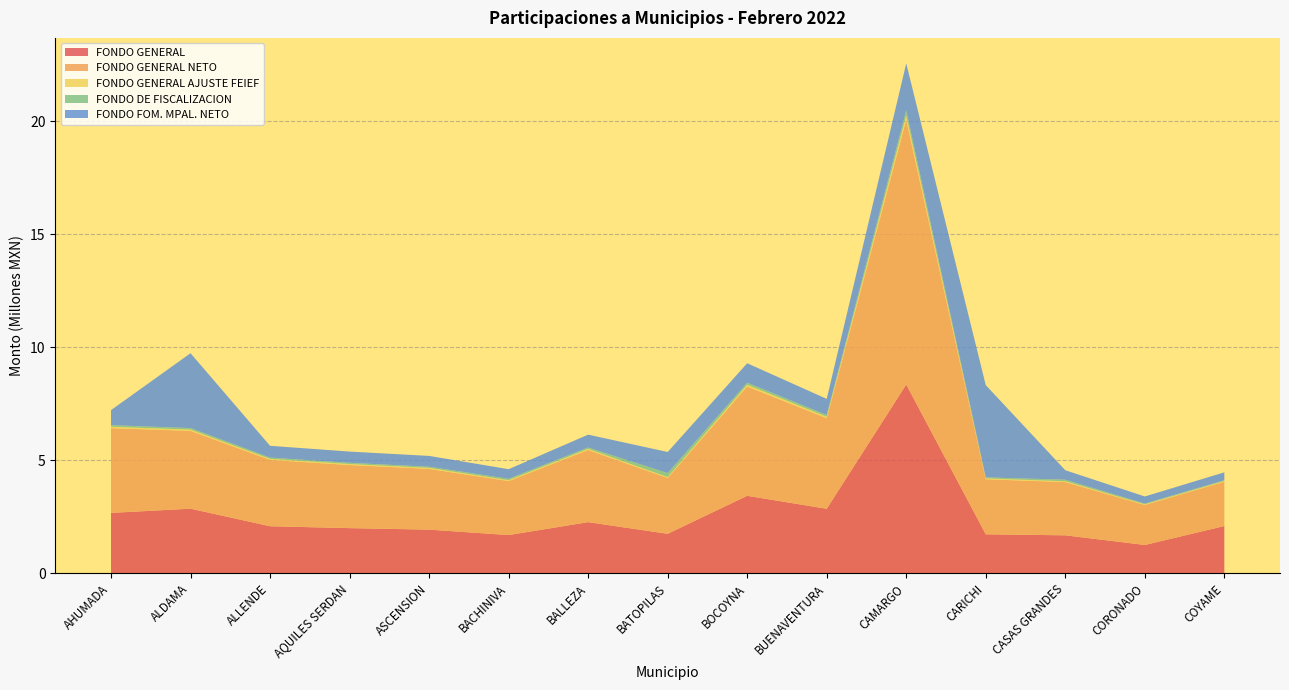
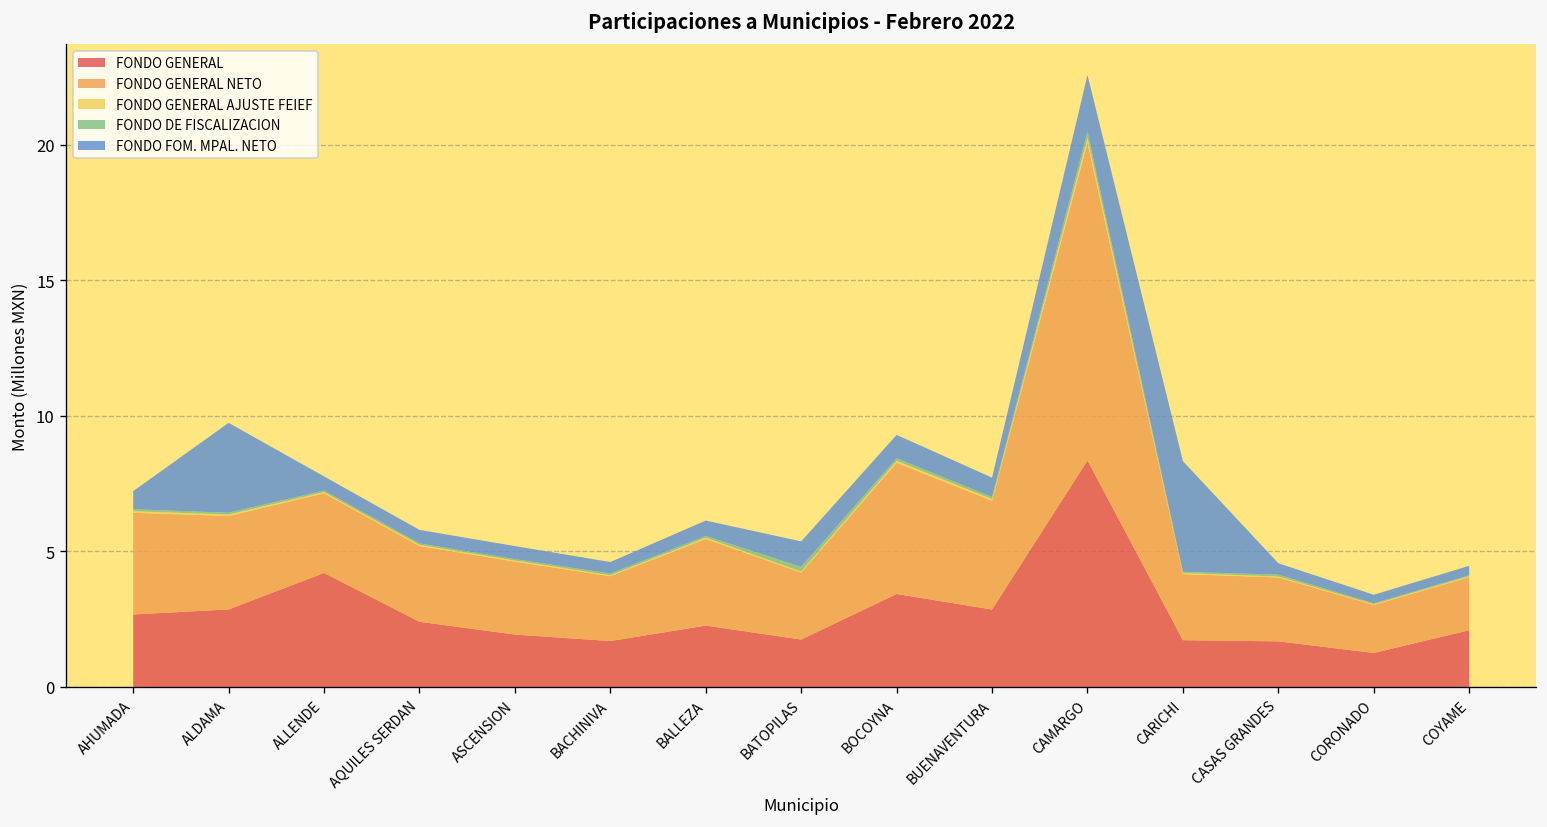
FONDO GENERAL, ALLENDE: 2.1 -> 4.2
FONDO GENERAL, AQUILES SERDAN: 2.0 -> 2.4
